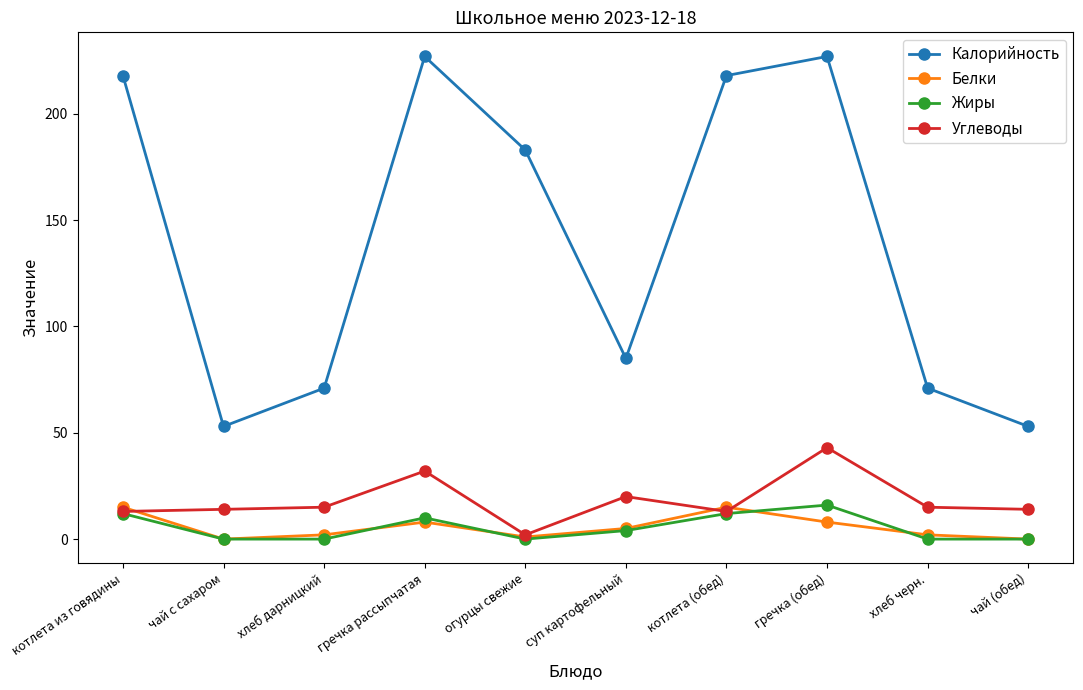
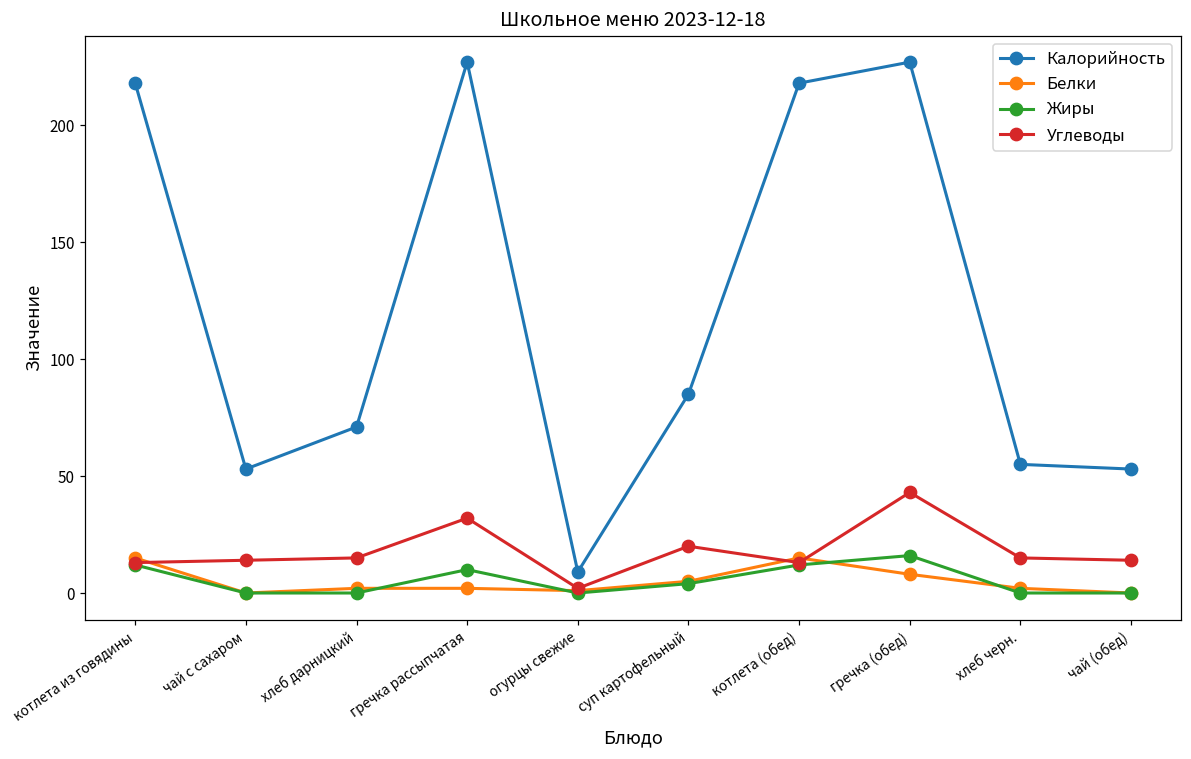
Белки, гречка рассыпчатая: 8 -> 2
Калорийность, огурцы свежие: 183 -> 9
Калорийность, хлеб черн.: 71 -> 55
